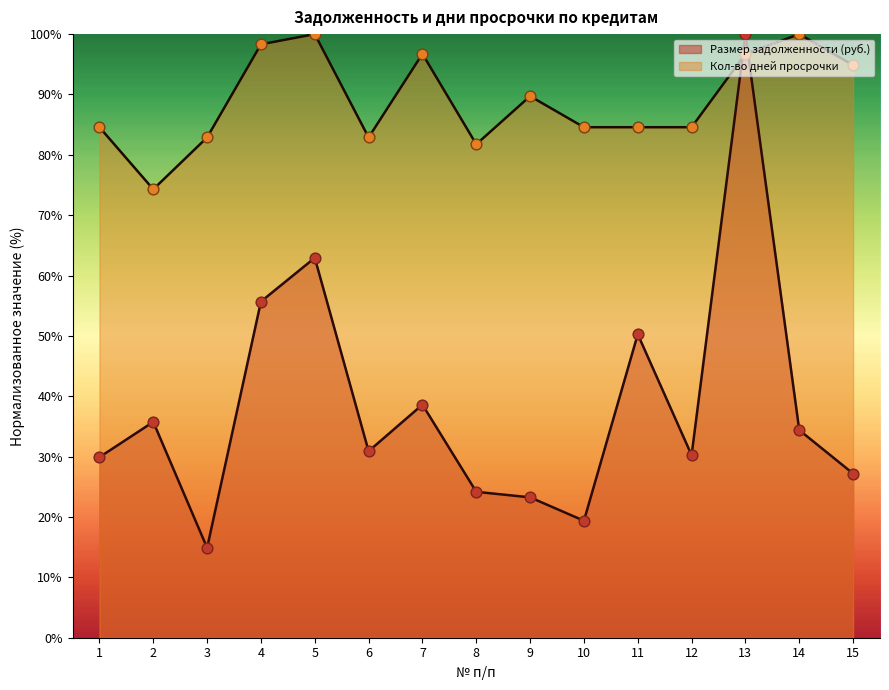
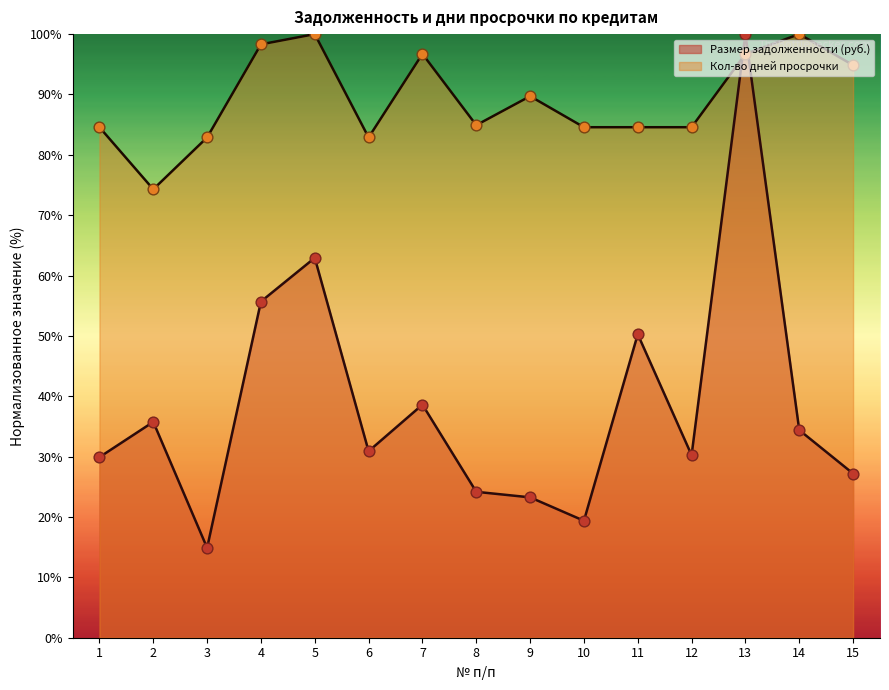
Кол-во дней просрочки, 8: 82% -> 85%
